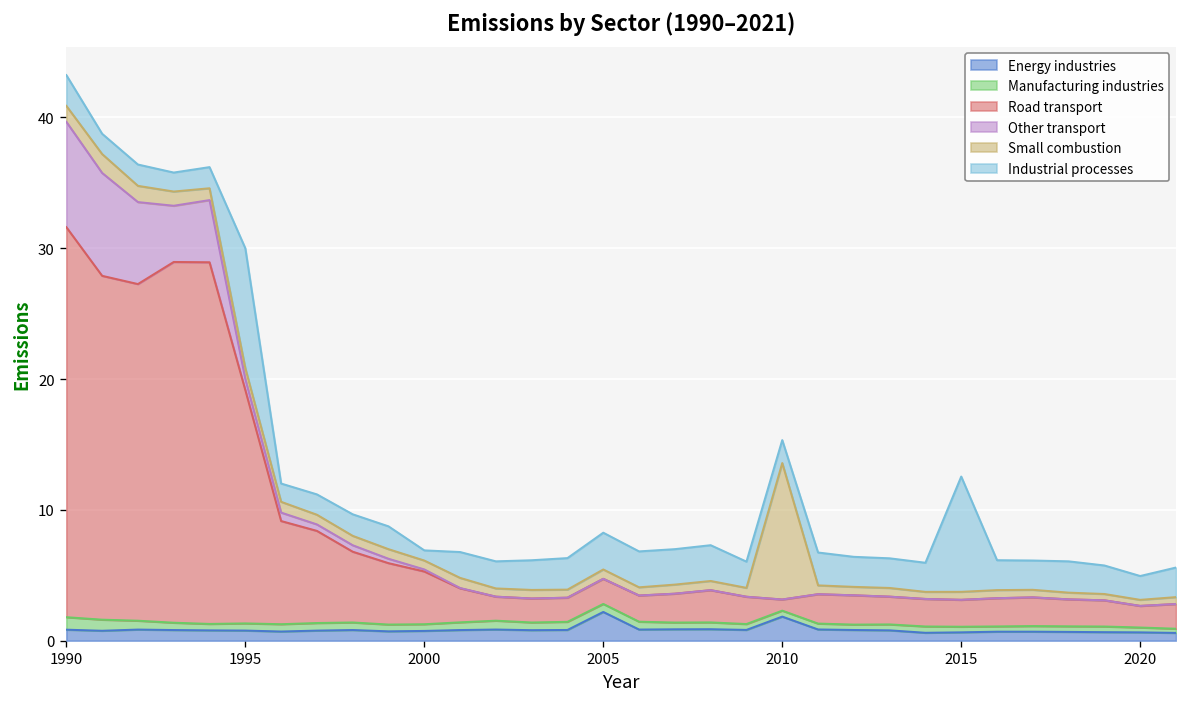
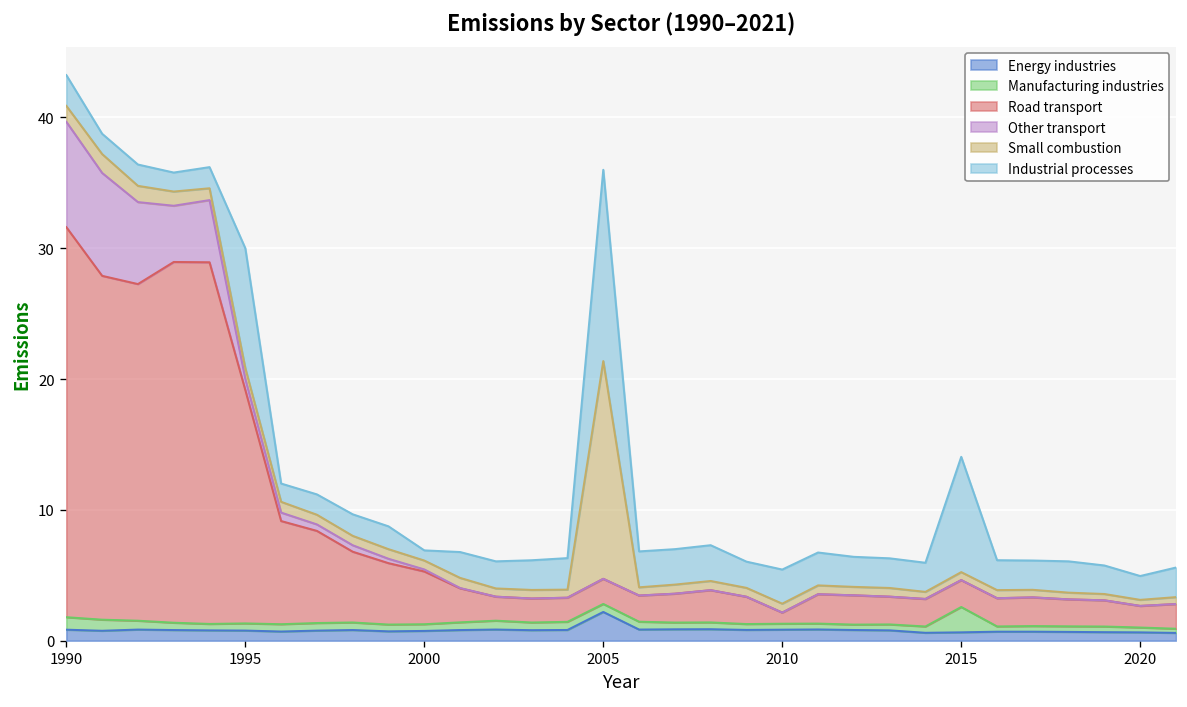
Small combustion, 2005: 0.7 -> 16.6
Industrial processes, 2005: 2.8 -> 14.6
Energy industries, 2010: 1.8 -> 0.8
Small combustion, 2010: 10.4 -> 0.7
Industrial processes, 2010: 1.8 -> 2.6
Manufacturing industries, 2015: 0.4 -> 1.9
